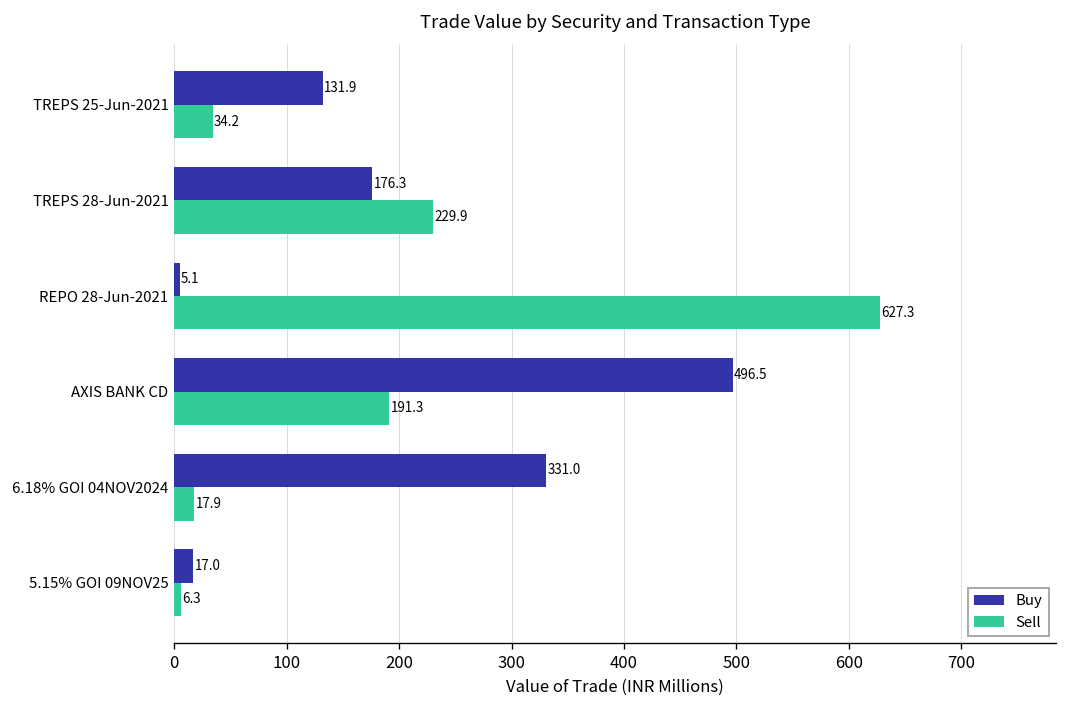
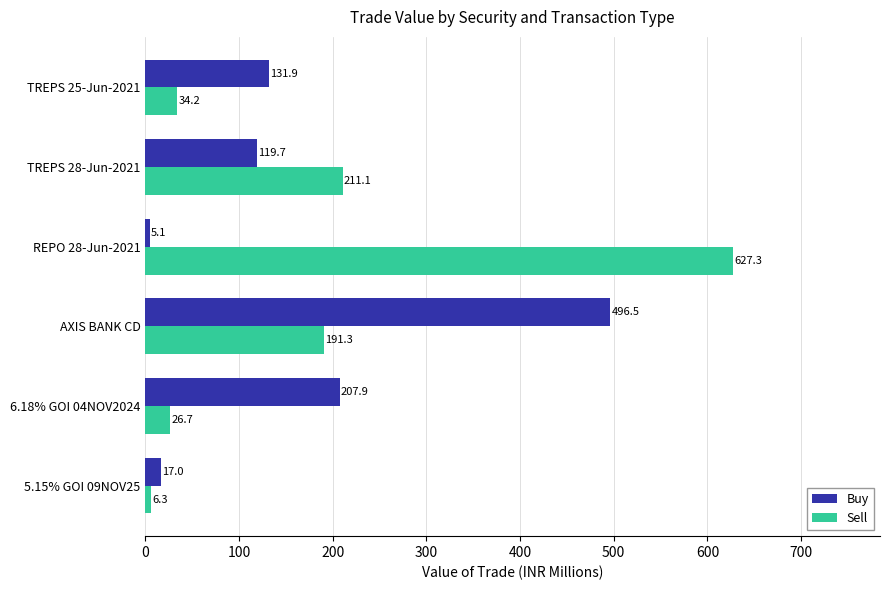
Buy, TREPS 28-Jun-2021: 176.3 -> 119.7
Sell, TREPS 28-Jun-2021: 229.9 -> 211.1
Buy, 6.18% GOI 04NOV2024: 331.0 -> 207.9
Sell, 6.18% GOI 04NOV2024: 17.9 -> 26.7
